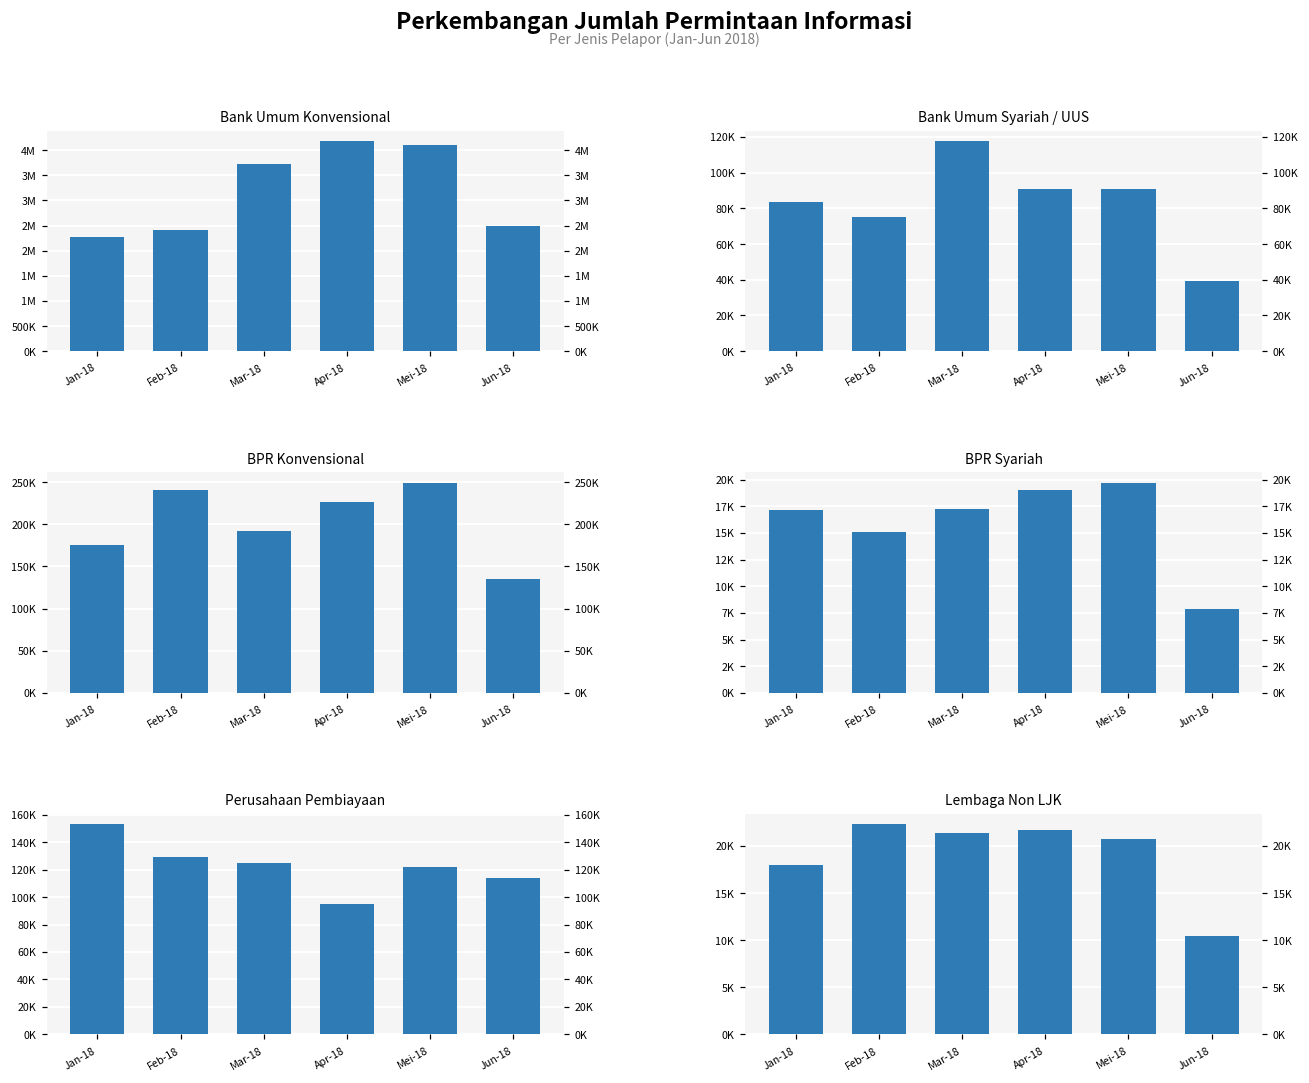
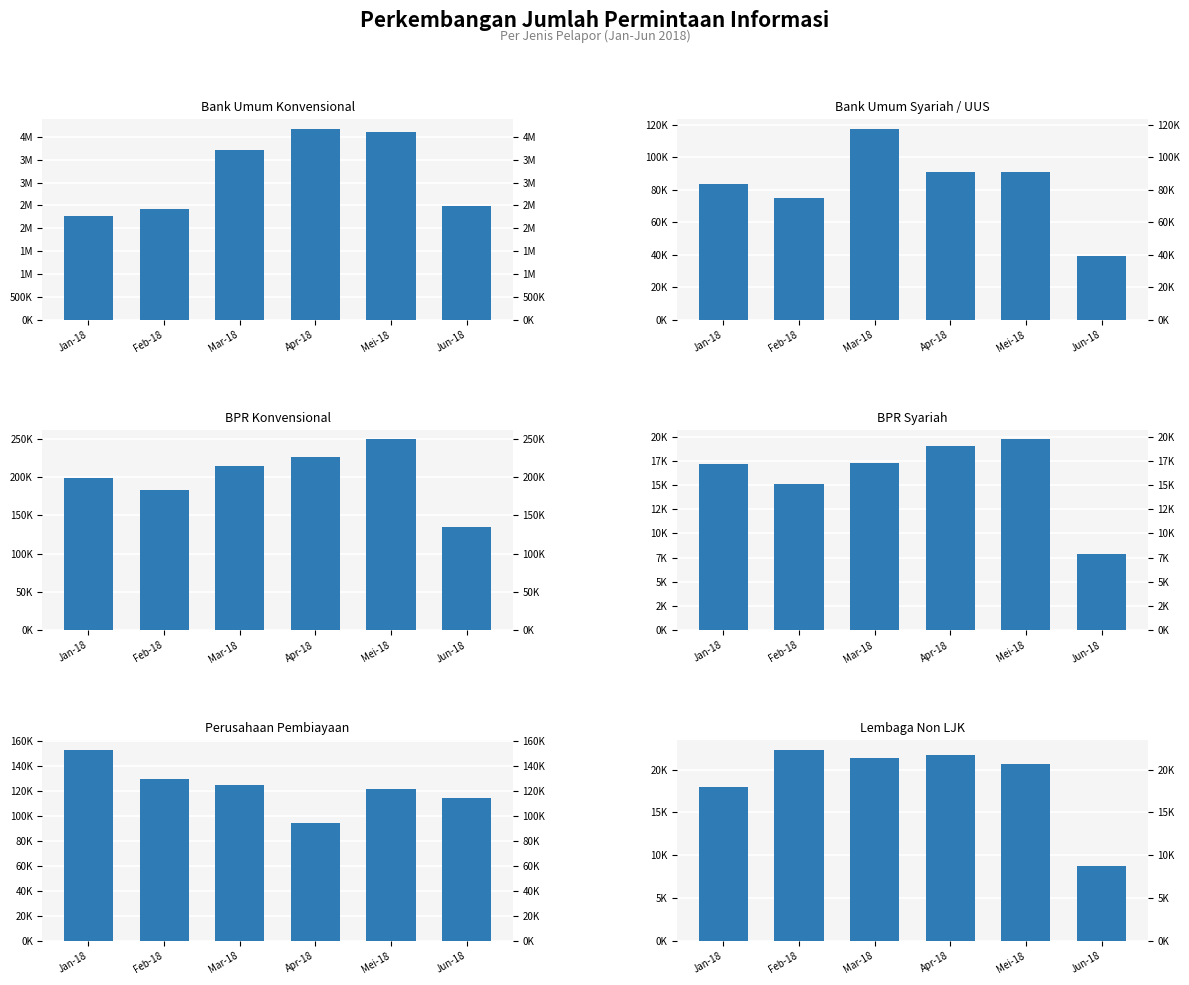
BPR Konvensional, Jan-18: 180000 -> 200000
BPR Konvensional, Feb-18: 240000 -> 180000
BPR Konvensional, Mar-18: 190000 -> 210000
Lembaga Non LJK, Jun-18: 10000 -> 9000
